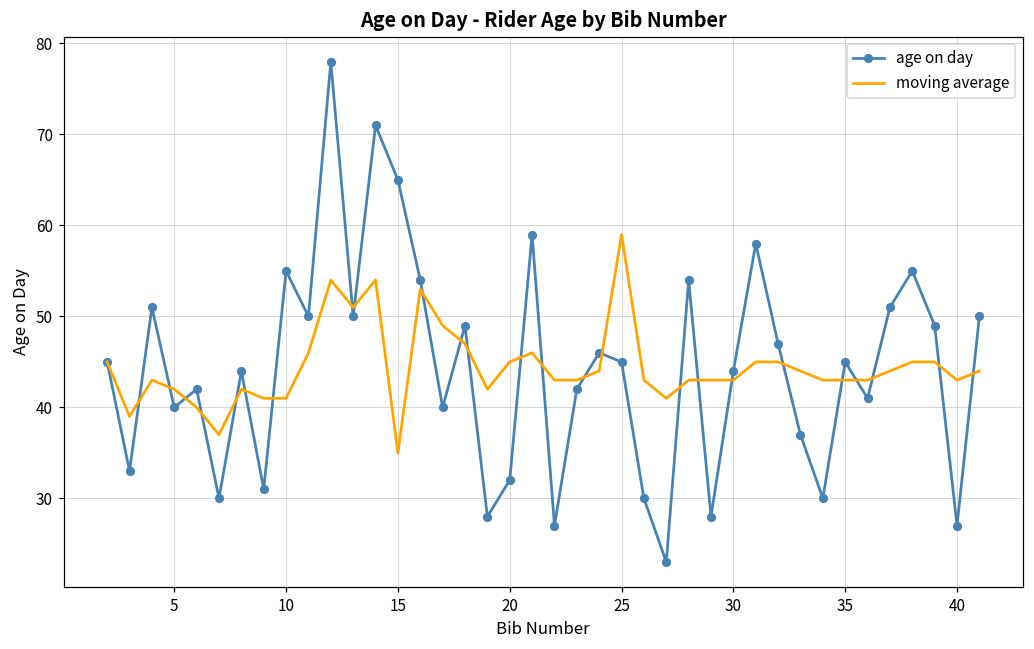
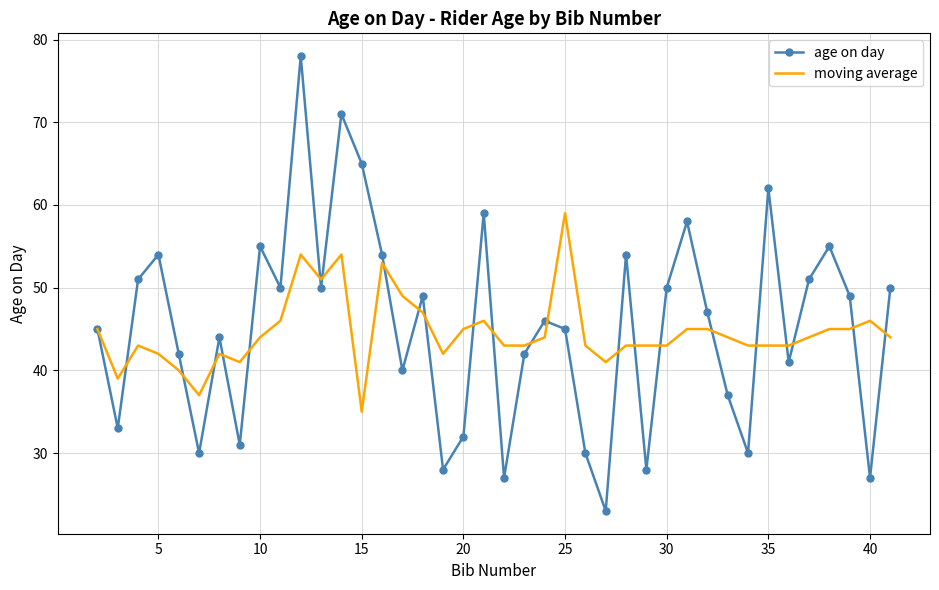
age on day, 5: 40 -> 54
moving average, 10: 41 -> 44
age on day, 30: 44 -> 50
age on day, 35: 45 -> 62
moving average, 40: 43 -> 46
